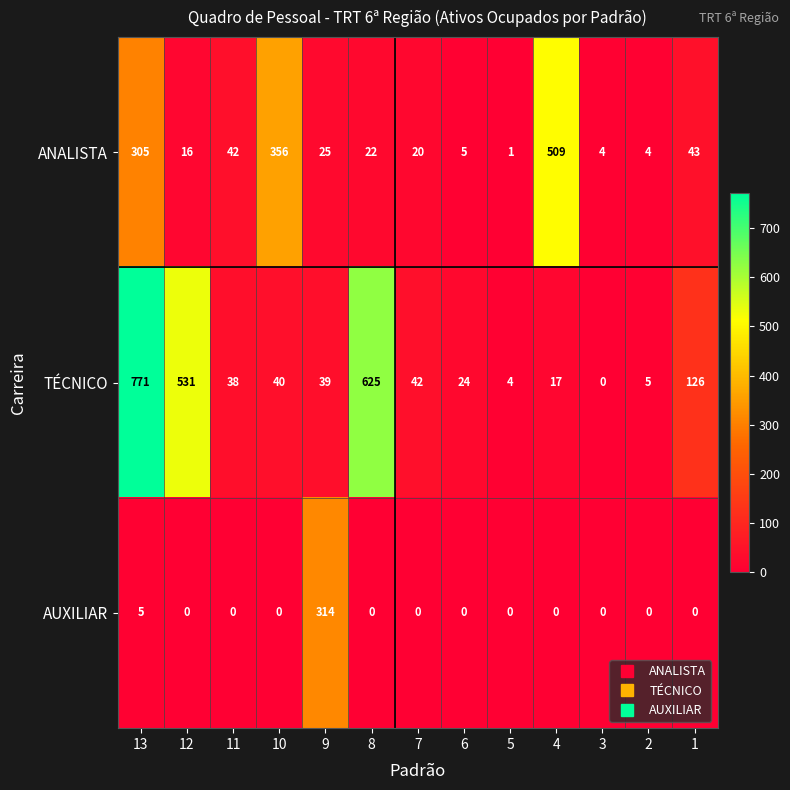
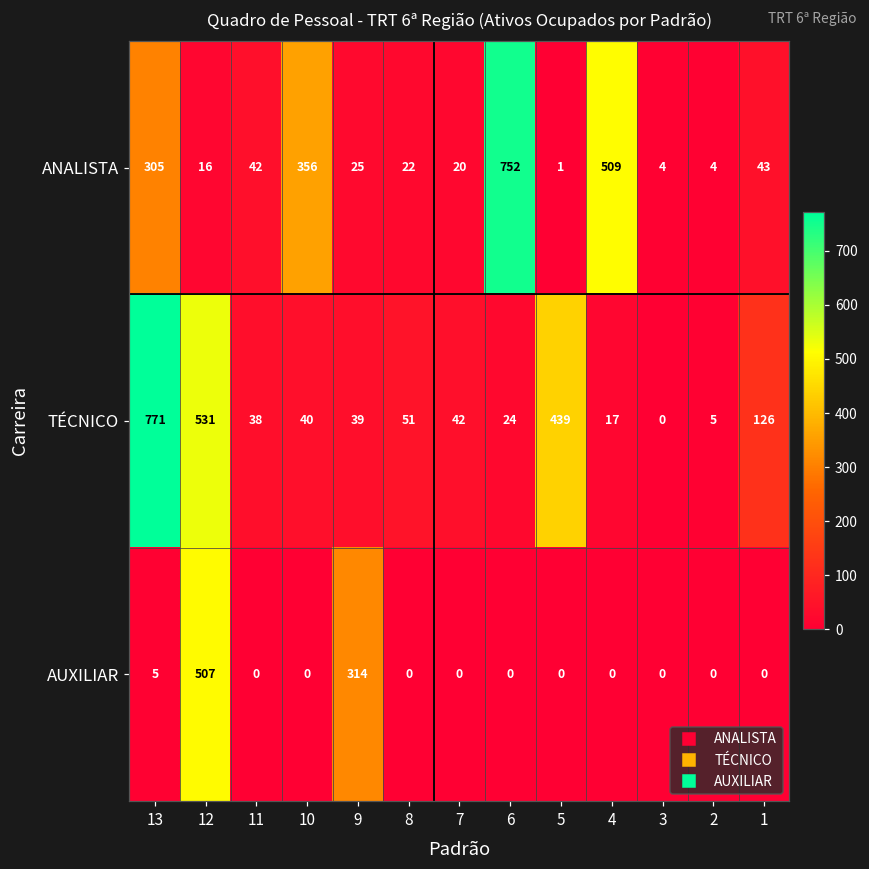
ANALISTA, 6: 5 -> 752
TÉCNICO, 8: 625 -> 51
TÉCNICO, 5: 4 -> 439
AUXILIAR, 12: 0 -> 507
